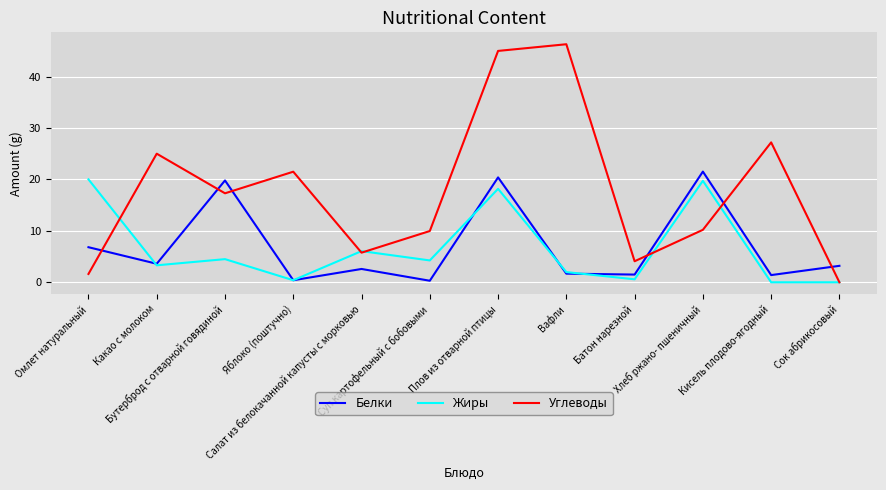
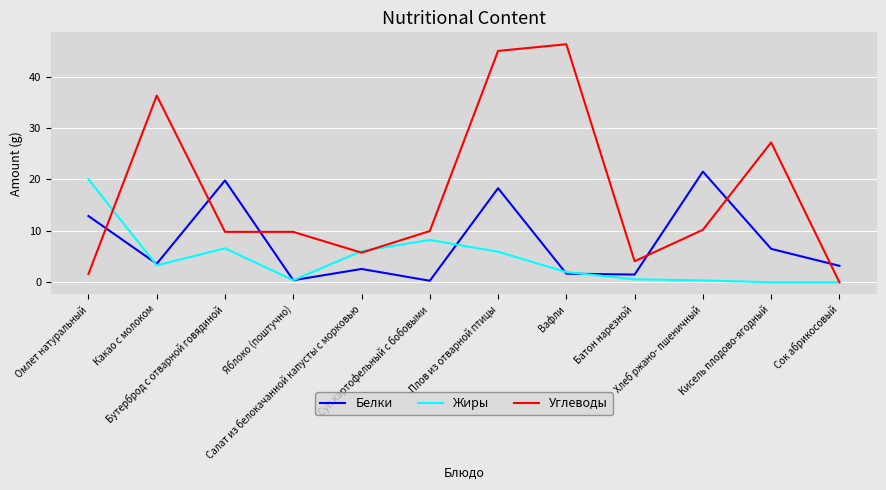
Белки, Омлет натуральный: 7 -> 13
Углеводы, Какао с молоком: 25 -> 36
Жиры, Бутерброд с отварной говядиной: 5 -> 7
Углеводы, Бутерброд с отварной говядиной: 17 -> 10
Углеводы, Яблоко (поштучно): 22 -> 10
Жиры, Суп картофельный с бобовыми: 4 -> 8
Белки, Плов из отварной птицы: 20 -> 18
Жиры, Плов из отварной птицы: 18 -> 6
Жиры, Хлеб ржано- пшеничный: 20 -> 0
Белки, Кисель плодово-ягодный: 1 -> 7
